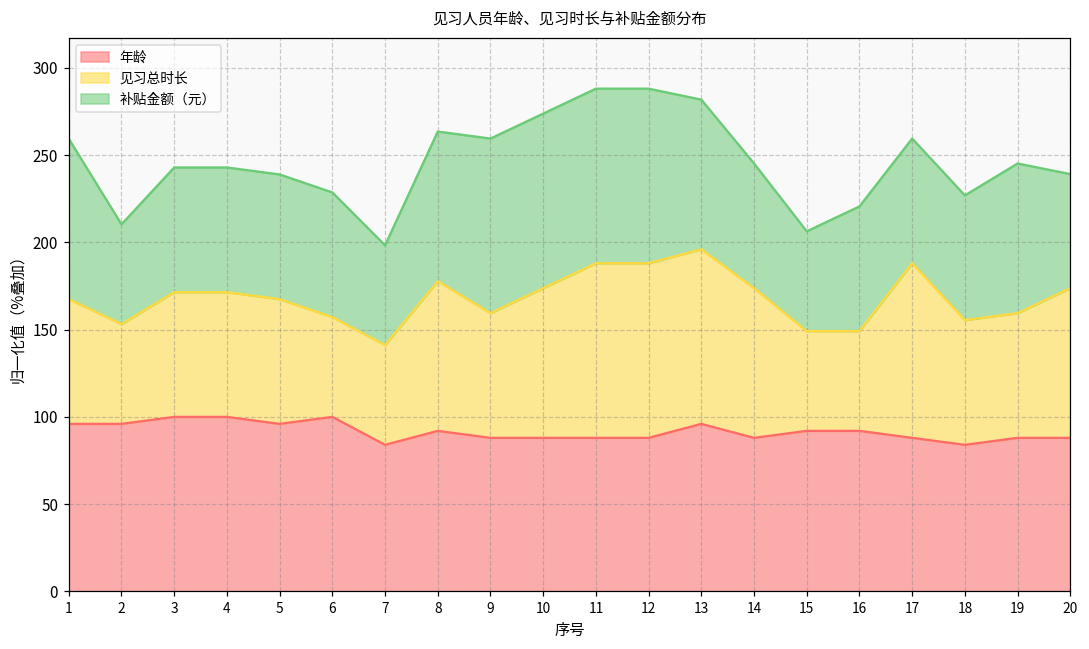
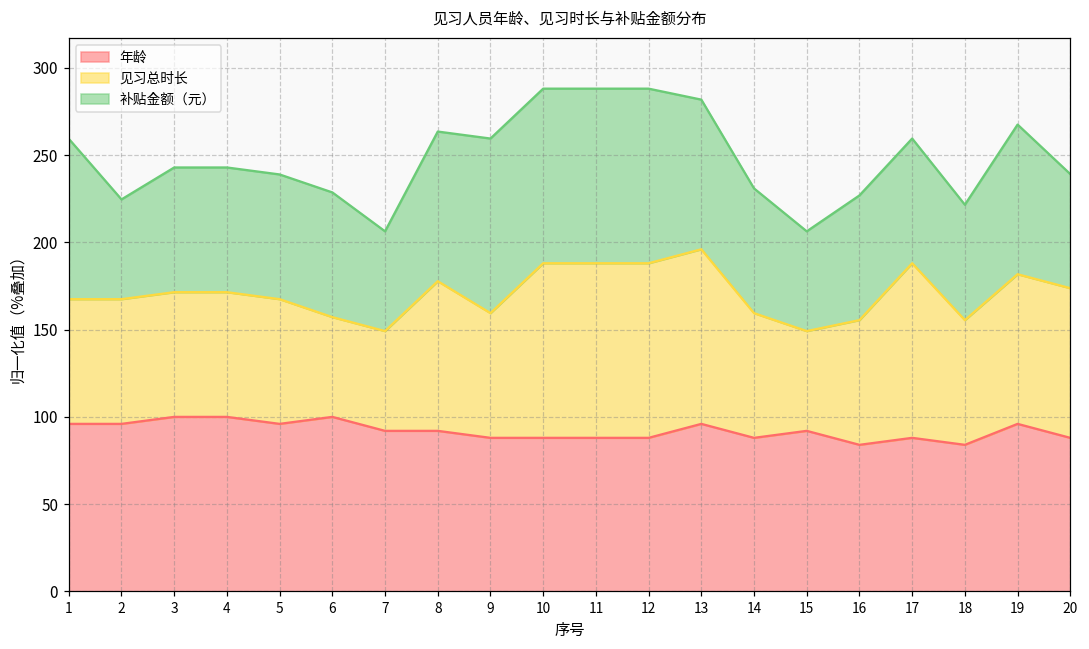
见习总时长, 2: 57 -> 71
年龄, 7: 84 -> 92
见习总时长, 10: 86 -> 100
见习总时长, 14: 86 -> 71
年龄, 16: 92 -> 84
见习总时长, 16: 57 -> 71
补贴金额（元）, 18: 71 -> 66
年龄, 19: 88 -> 96
见习总时长, 19: 71 -> 86
